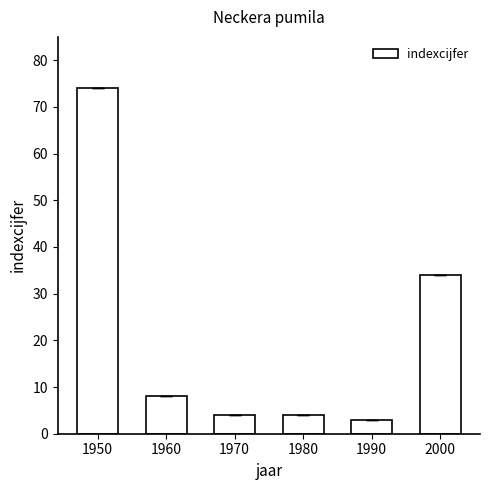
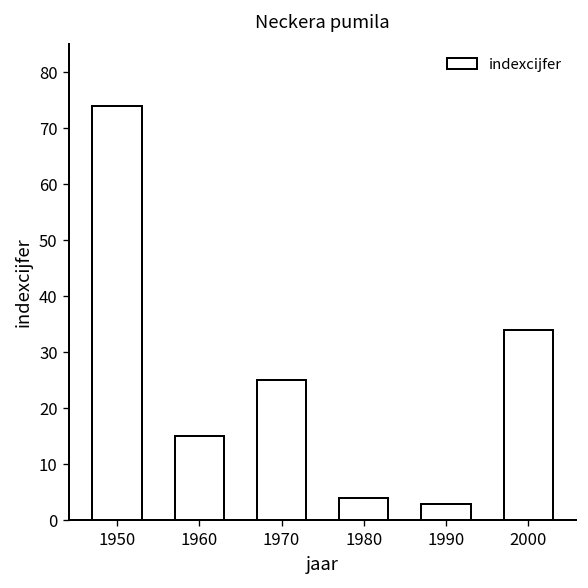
1960: 8 -> 15
1970: 4 -> 25
